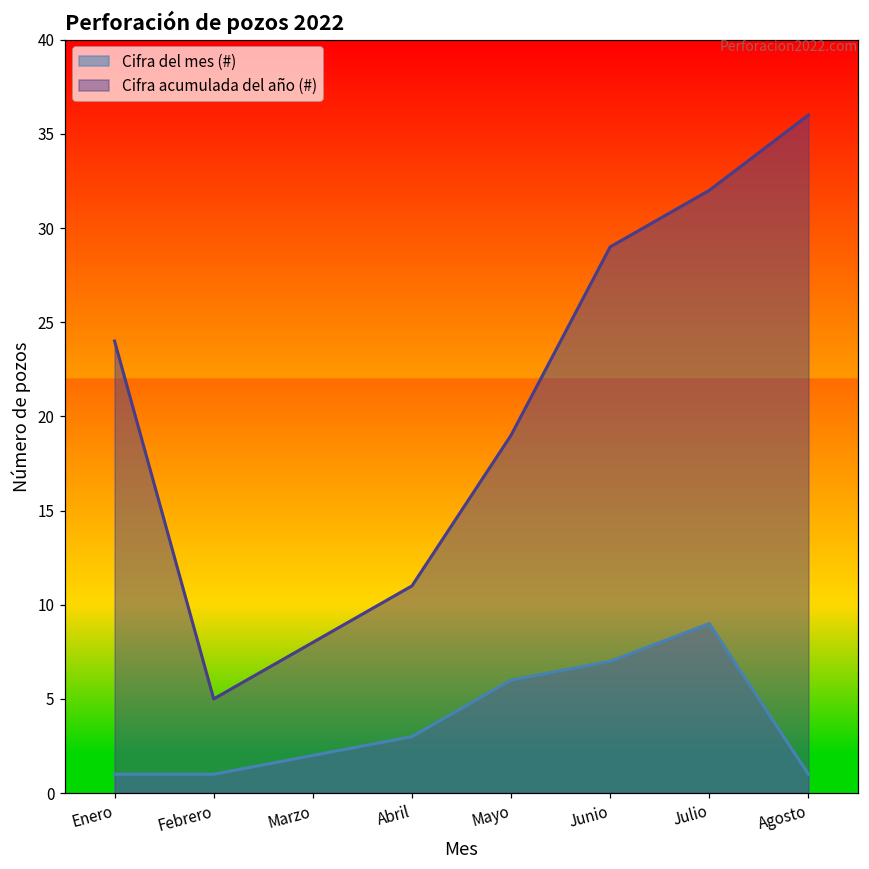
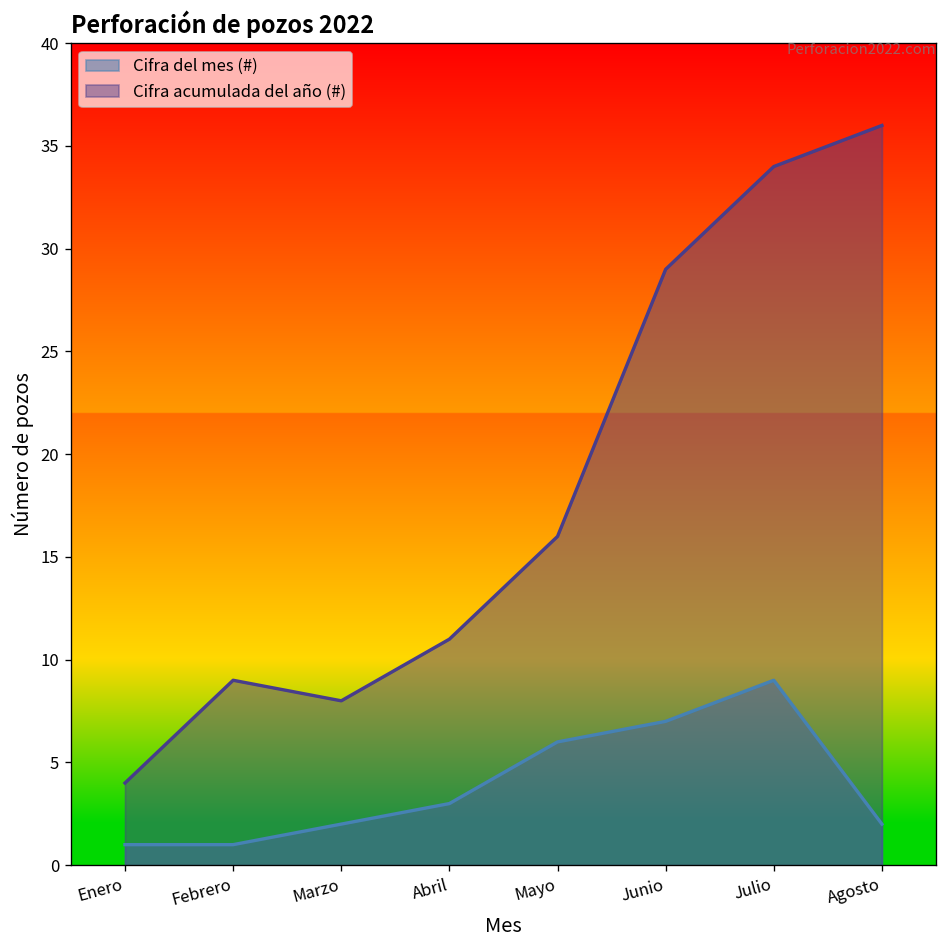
Cifra acumulada del año (#), Enero: 24 -> 4
Cifra acumulada del año (#), Febrero: 5 -> 9
Cifra acumulada del año (#), Mayo: 19 -> 16
Cifra acumulada del año (#), Julio: 32 -> 34
Cifra del mes (#), Agosto: 1 -> 2
